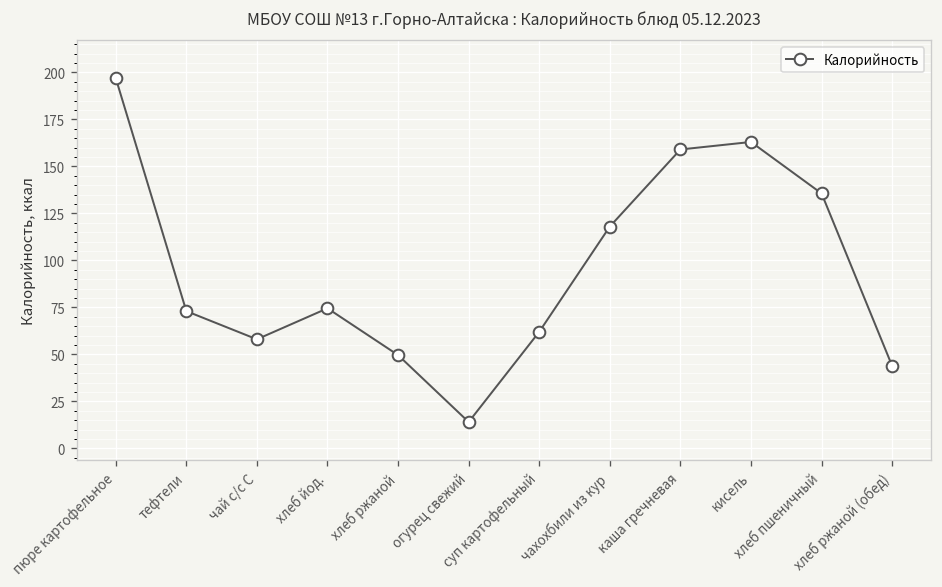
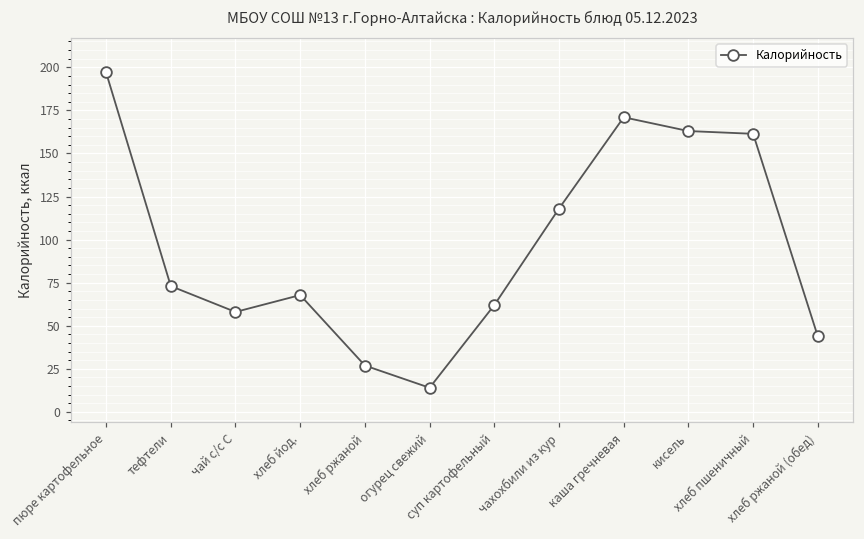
хлеб йод.: 75 -> 68
хлеб ржаной: 50 -> 27
каша гречневая: 159 -> 171
хлеб пшеничный: 136 -> 161
